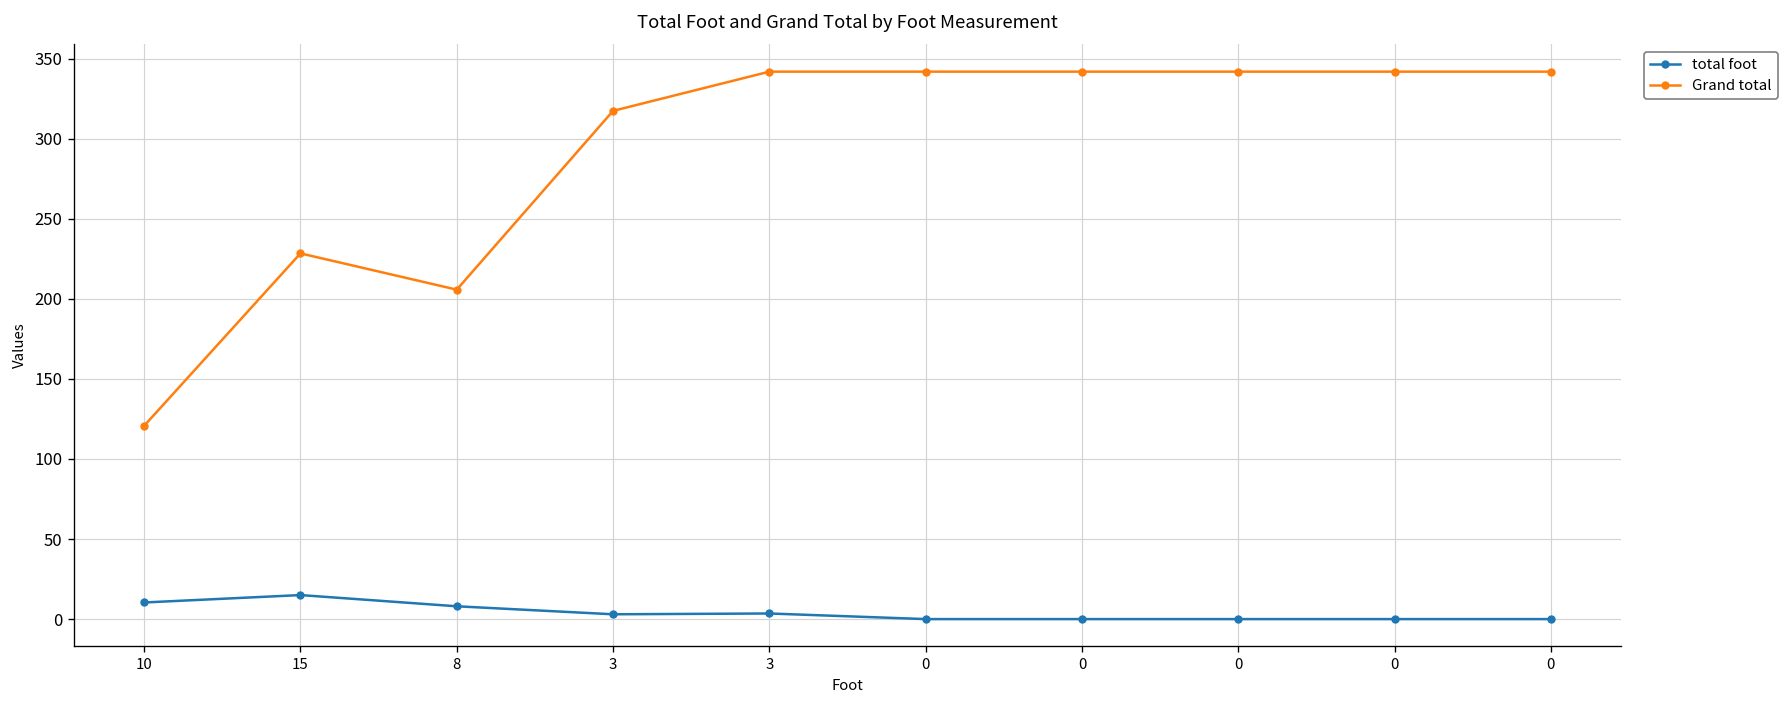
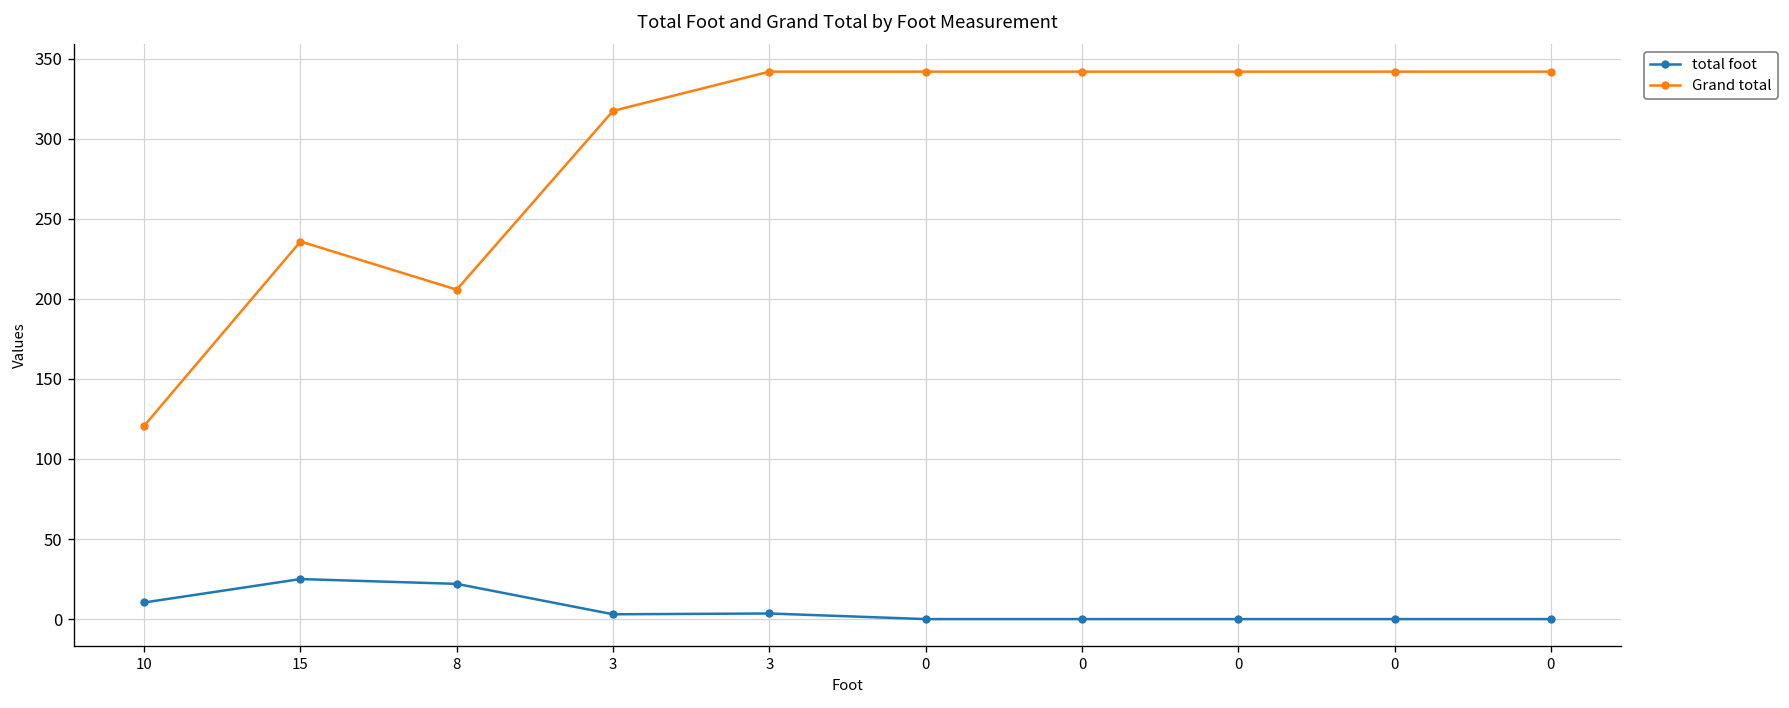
total foot, 15: 15 -> 25
Grand total, 15: 228 -> 236
total foot, 8: 8 -> 22
